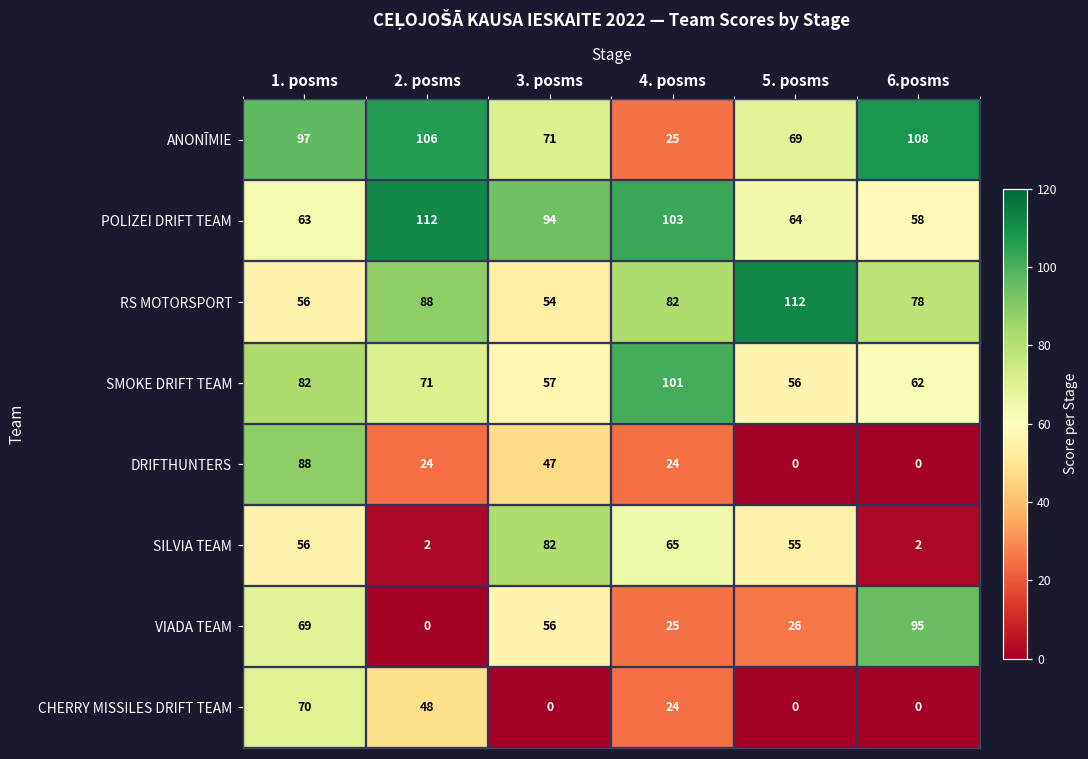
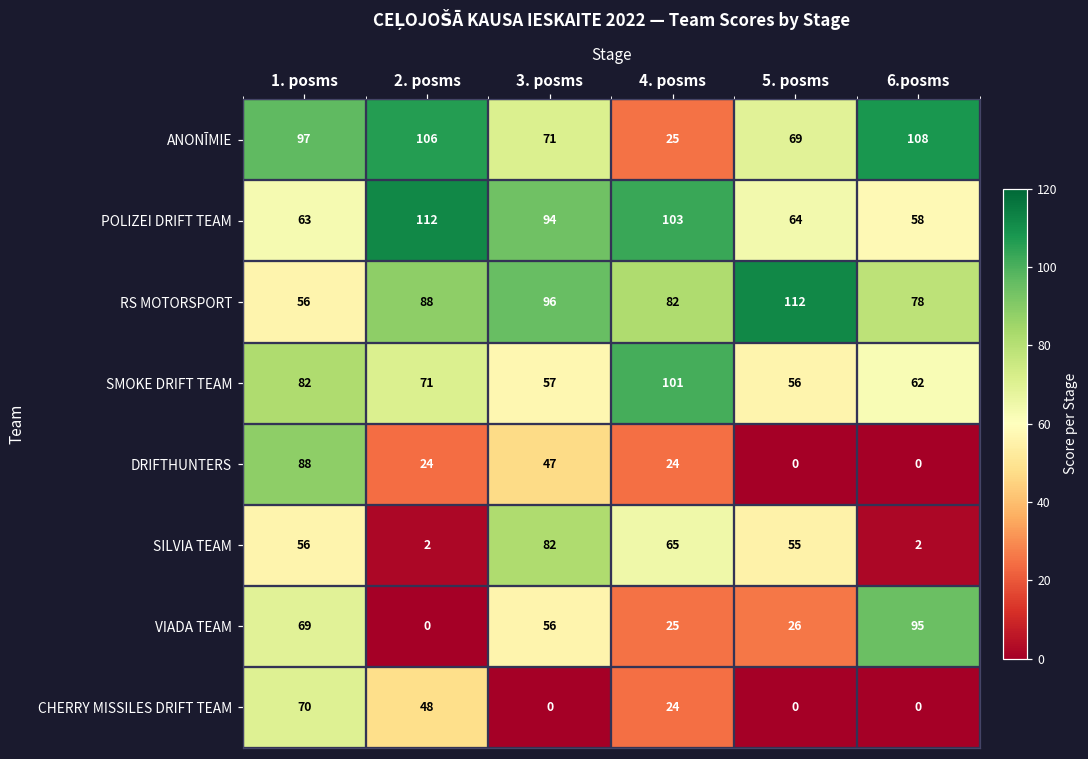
RS MOTORSPORT, 3. posms: 54 -> 96
